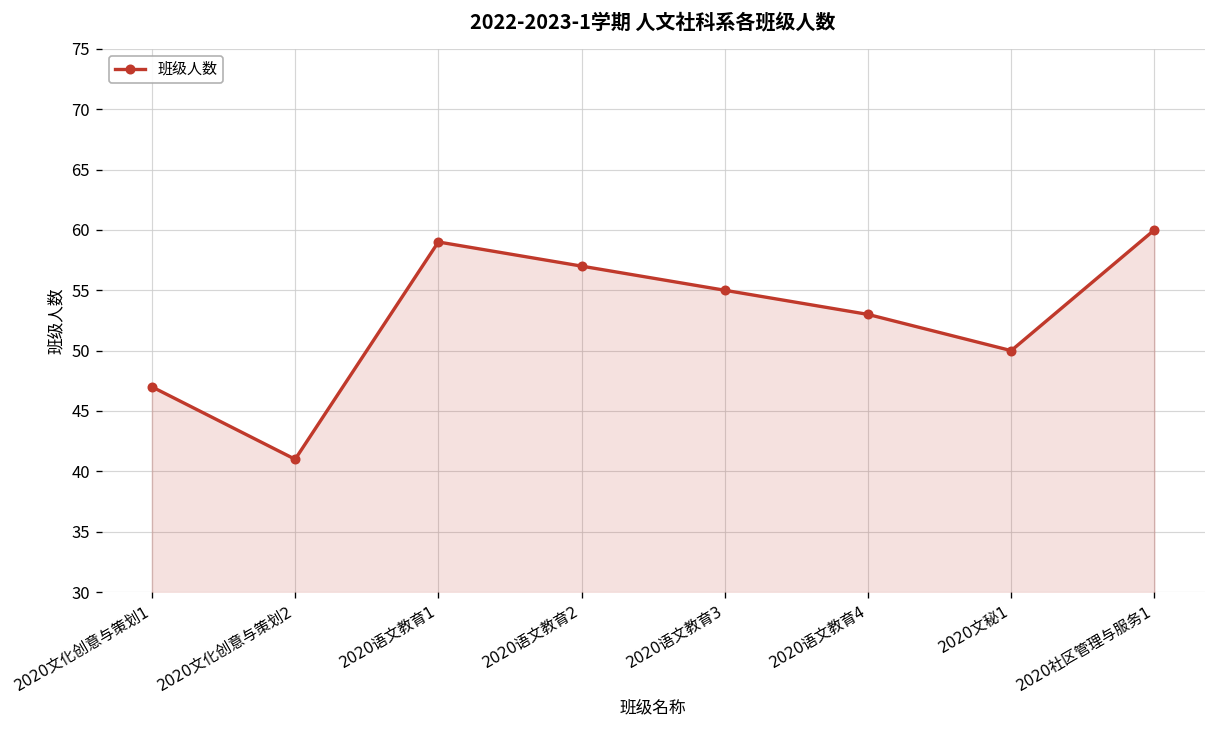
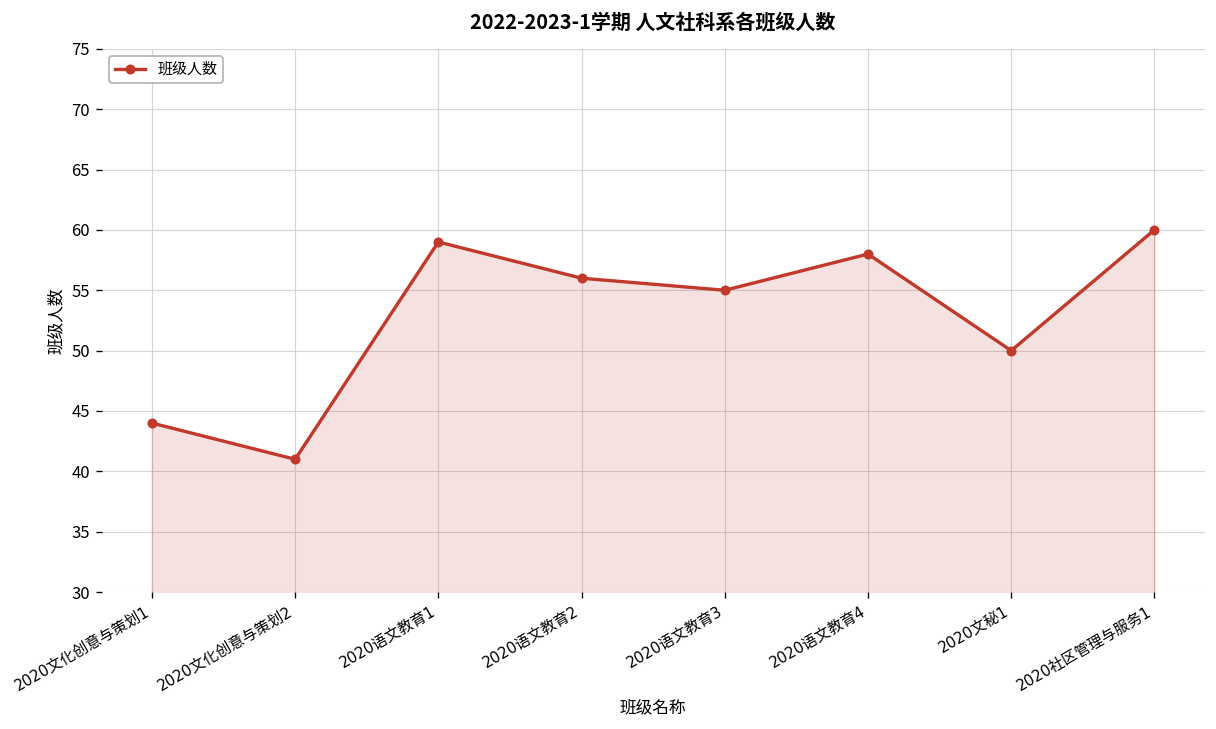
2020文化创意与策划1: 47 -> 44
2020语文教育2: 57 -> 56
2020语文教育4: 53 -> 58
